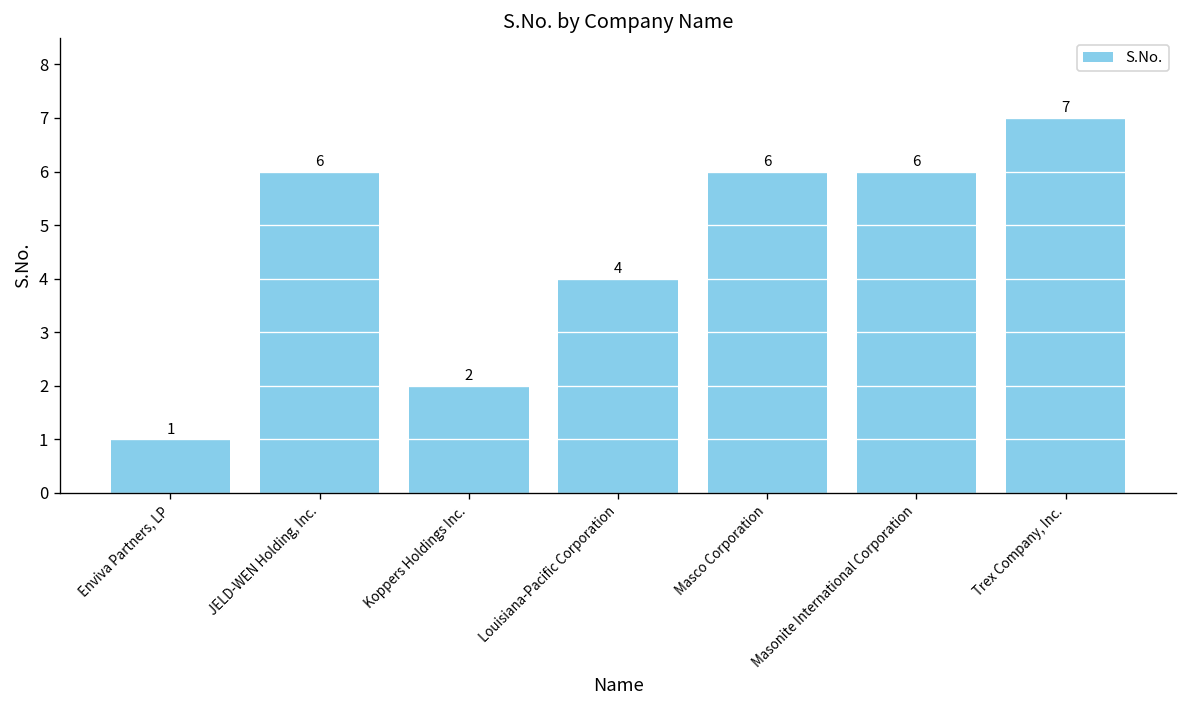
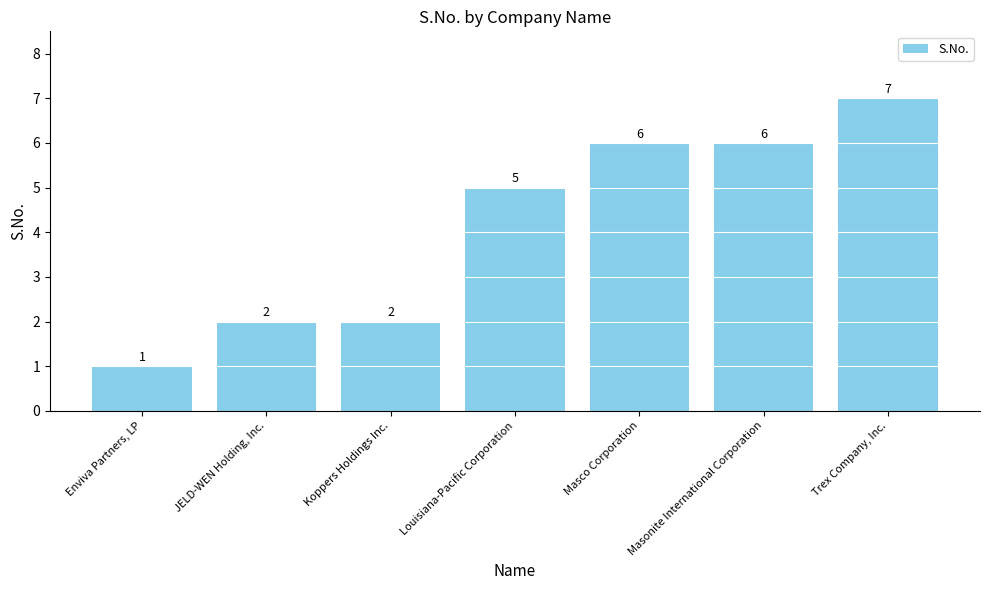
JELD-WEN Holding, Inc.: 6 -> 2
Louisiana-Pacific Corporation: 4 -> 5
